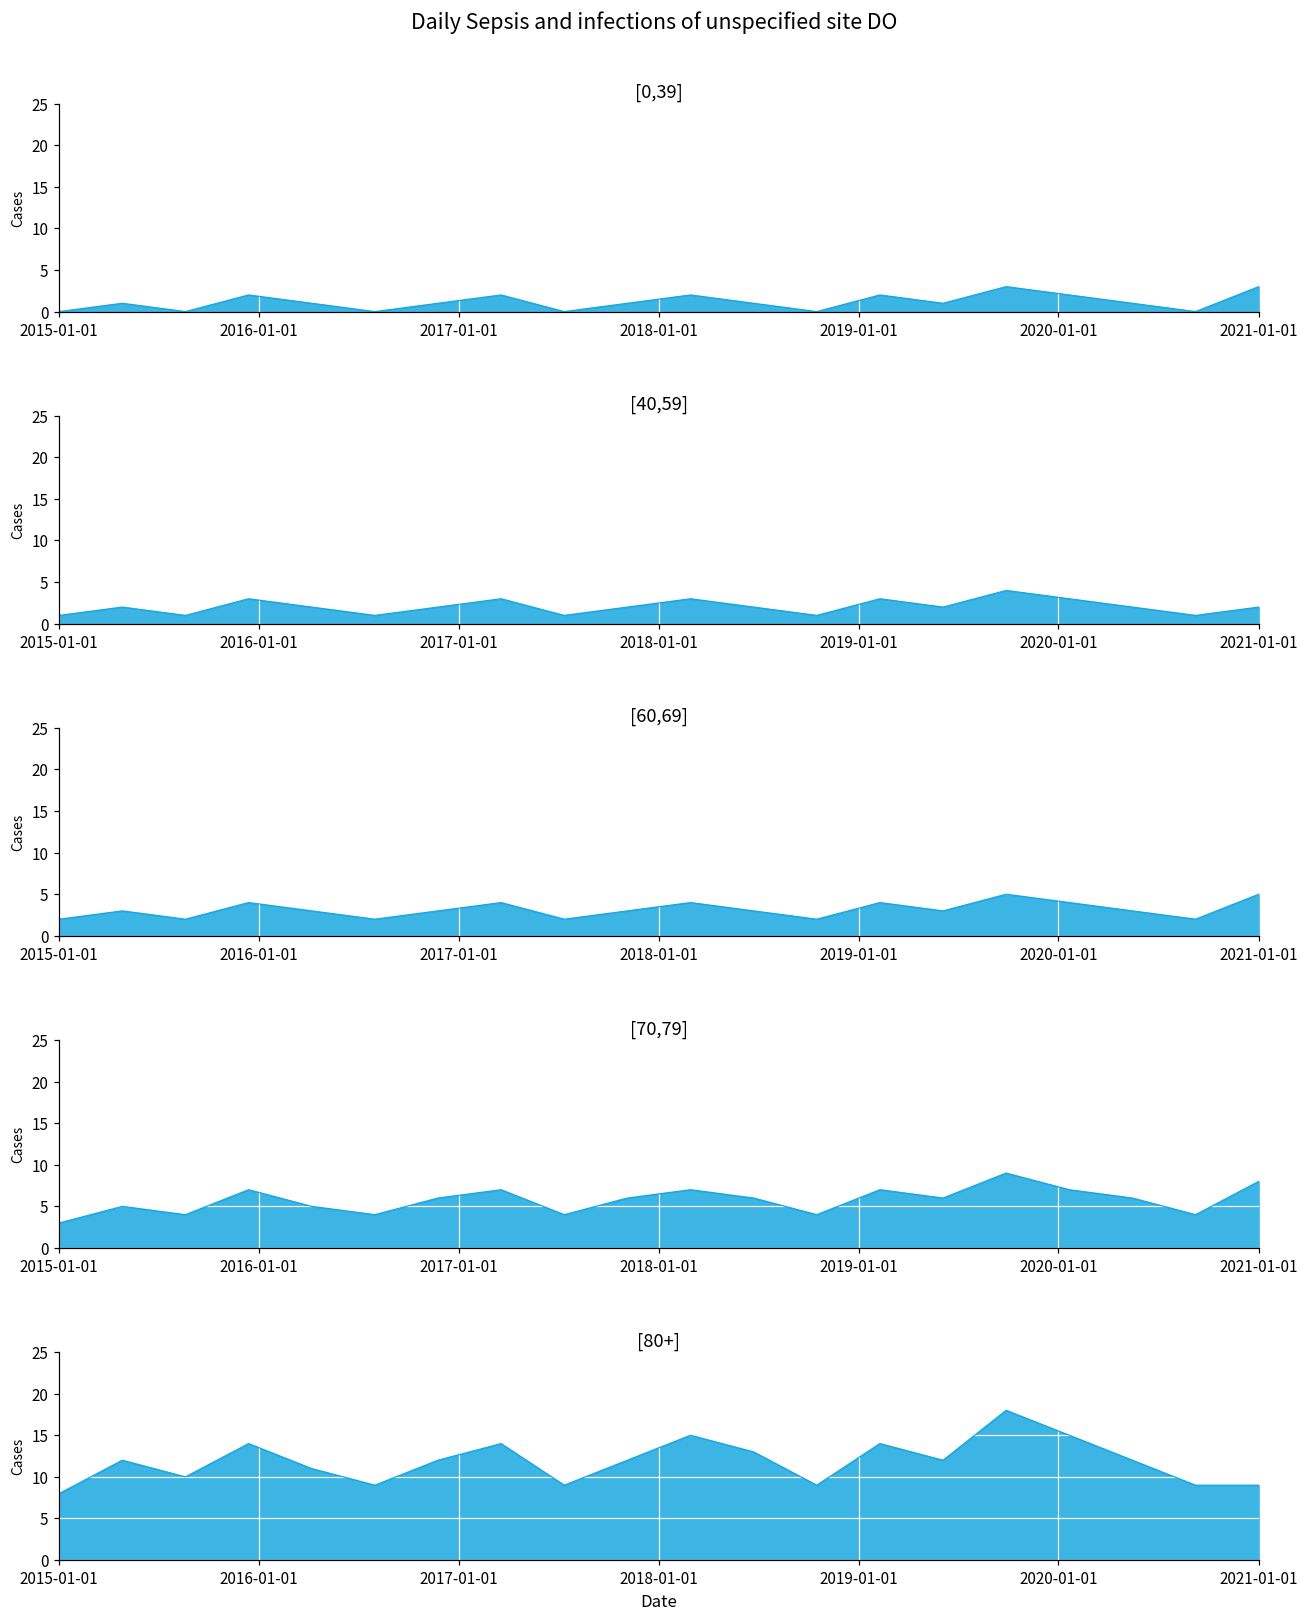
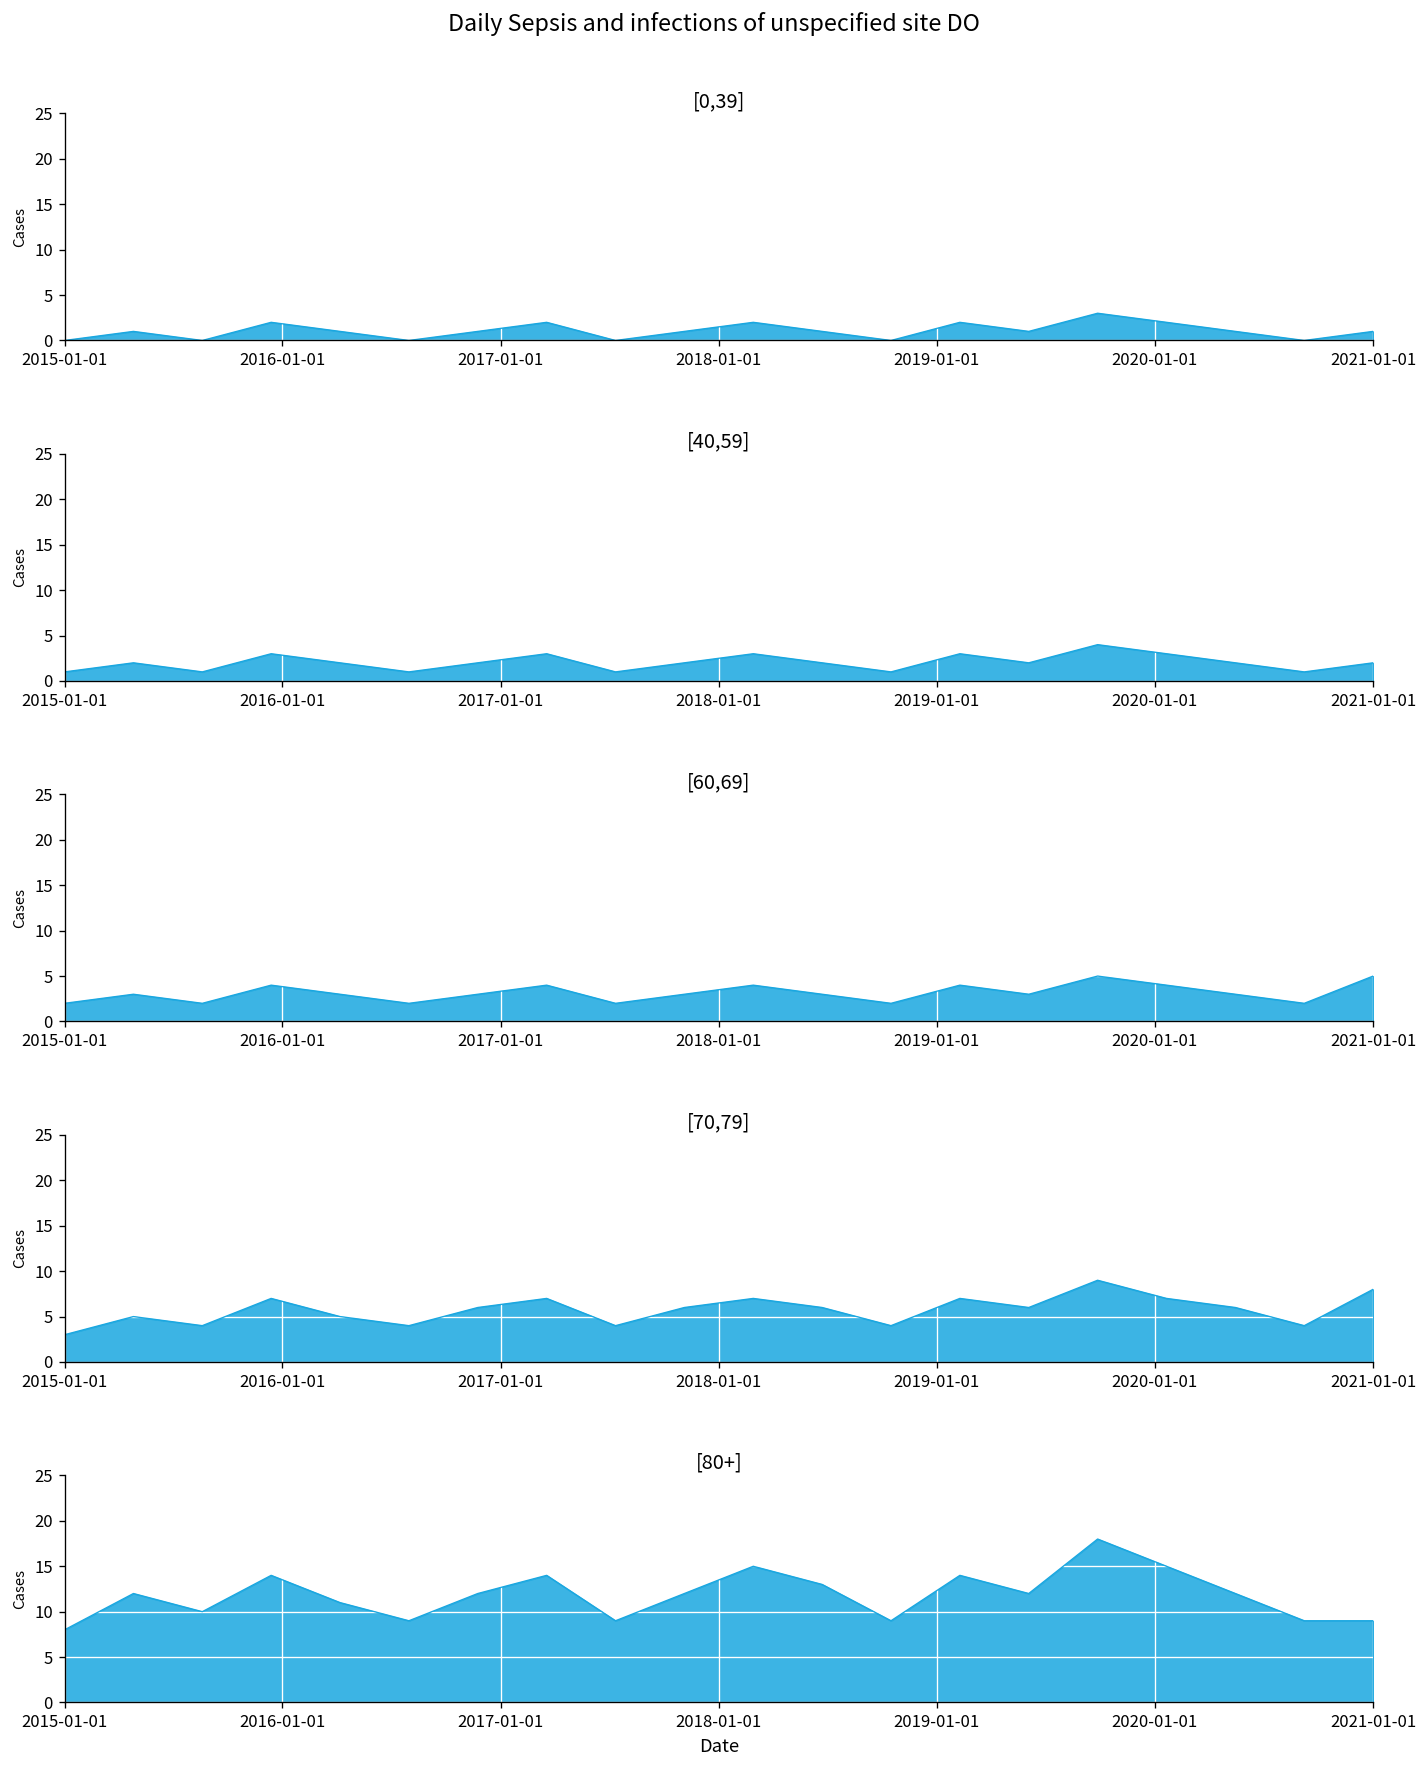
[0,39], 2021-01-01: 3 -> 1
